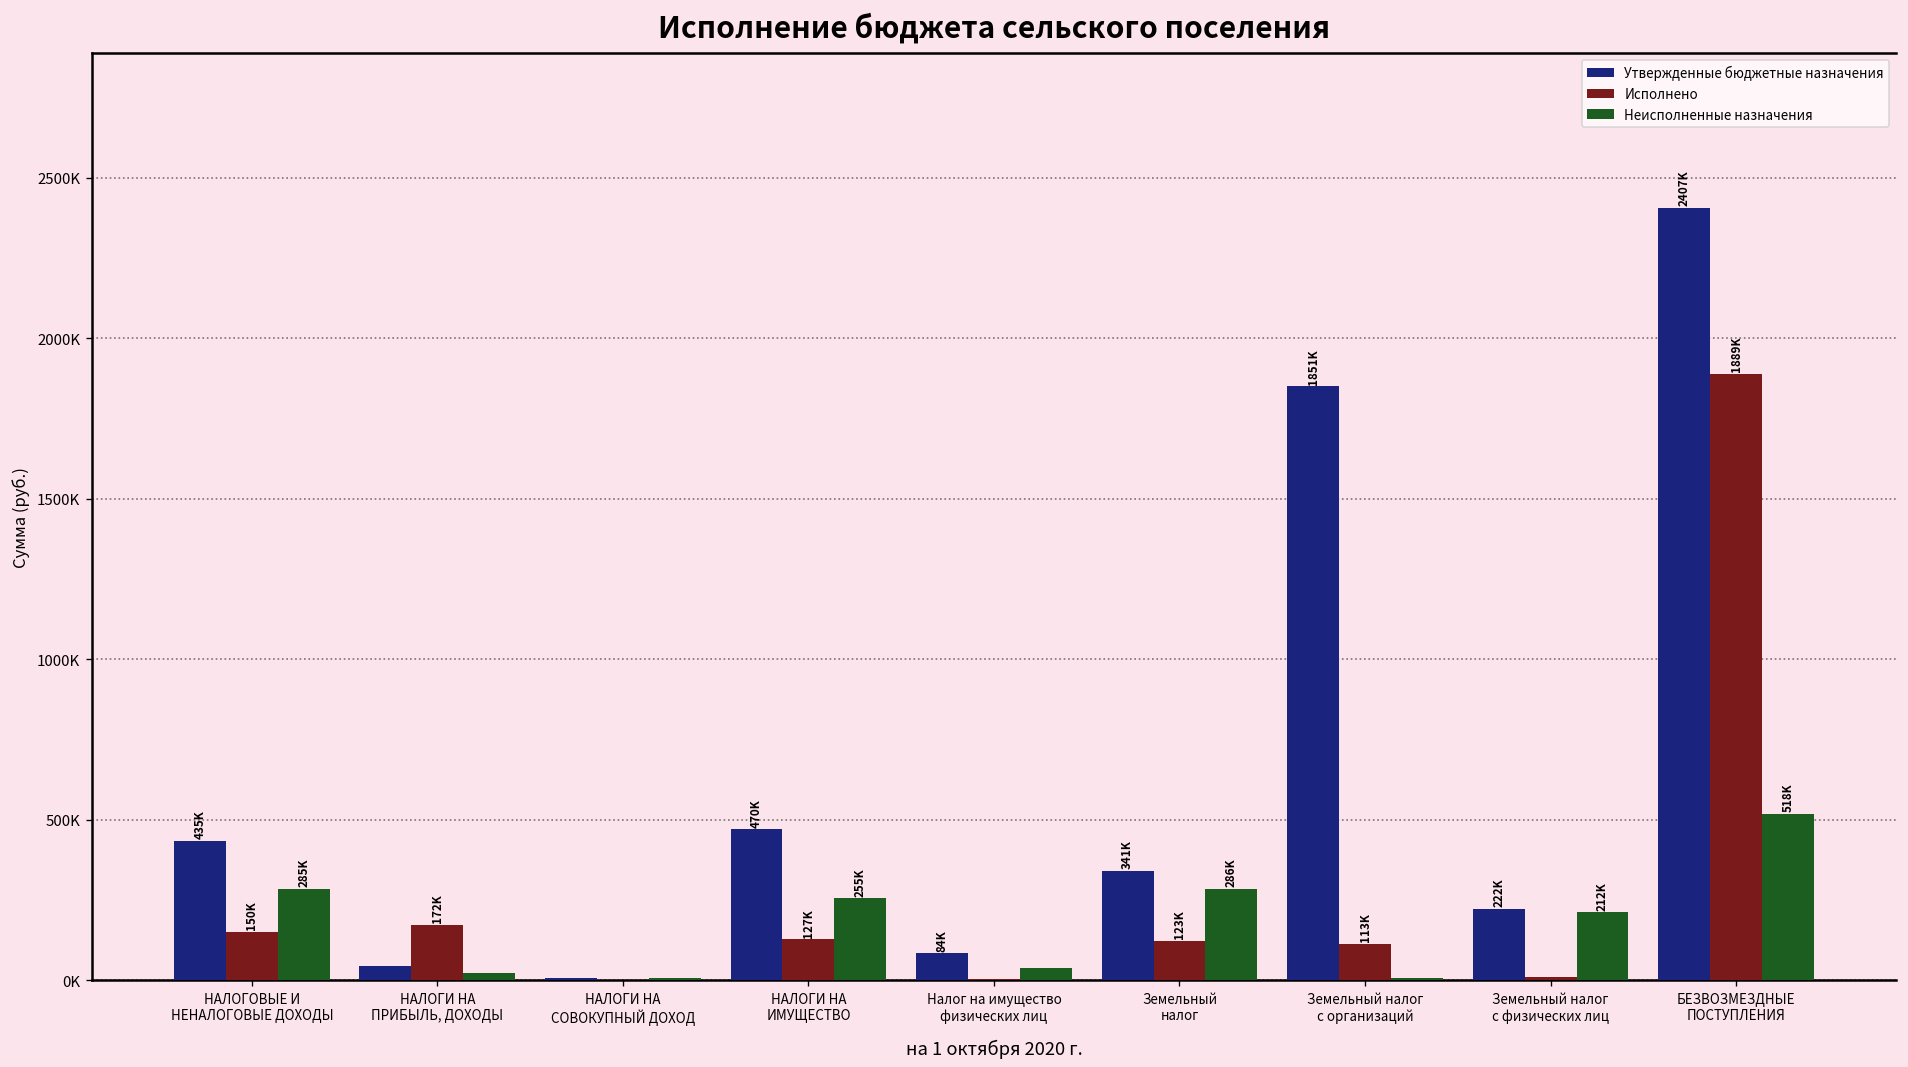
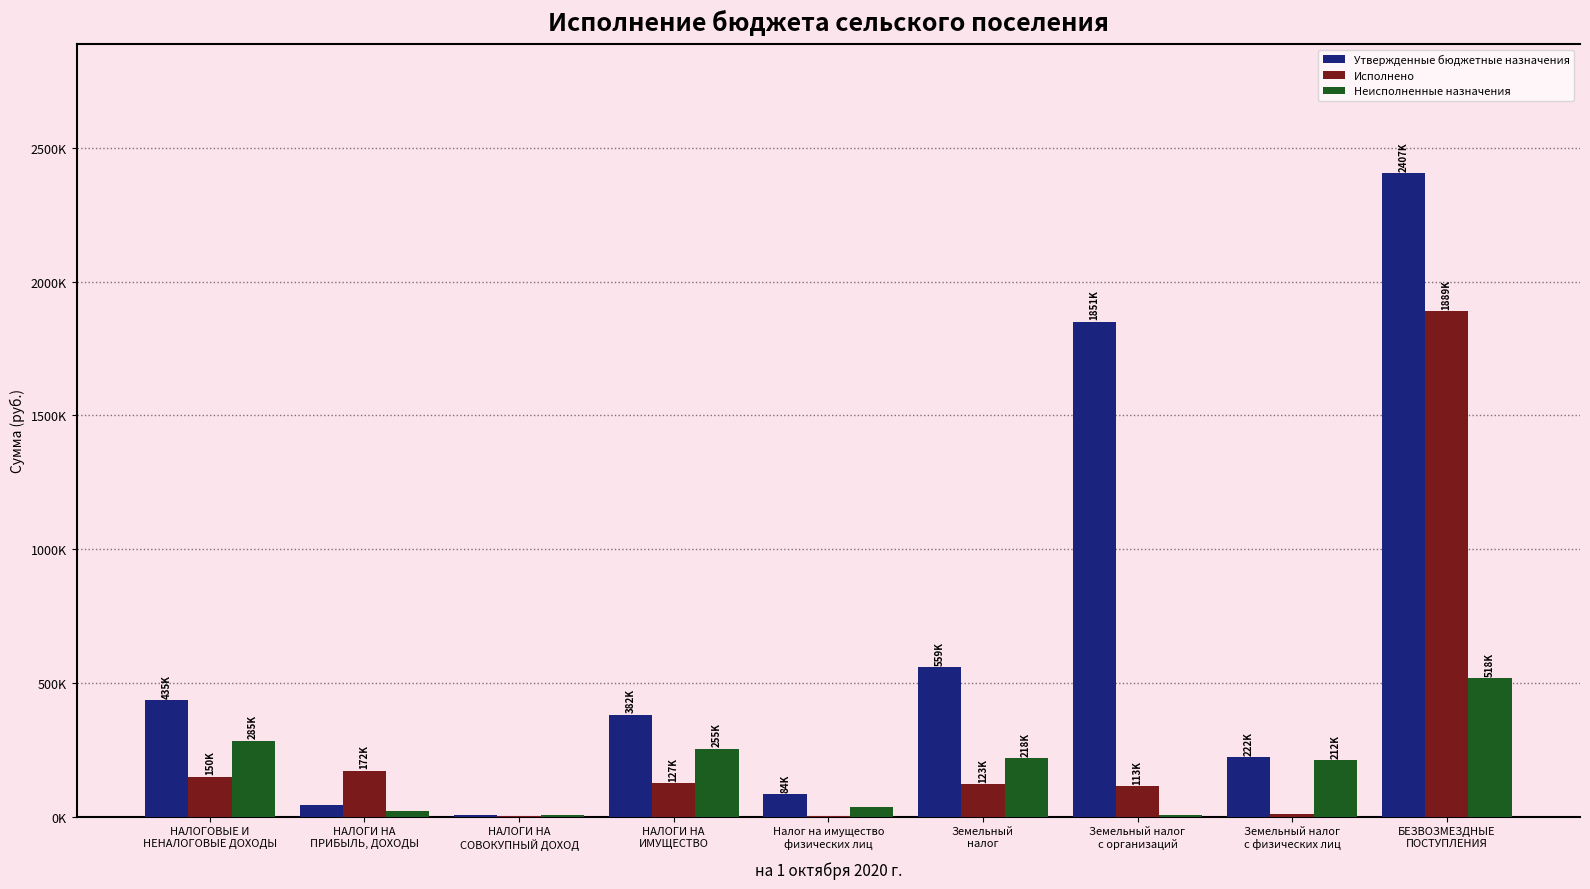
Утвержденные бюджетные назначения, НАЛОГИ НА ИМУЩЕСТВО: 470K -> 382K
Утвержденные бюджетные назначения, Земельный налог: 341K -> 559K
Неисполненные назначения, Земельный налог: 286K -> 218K
